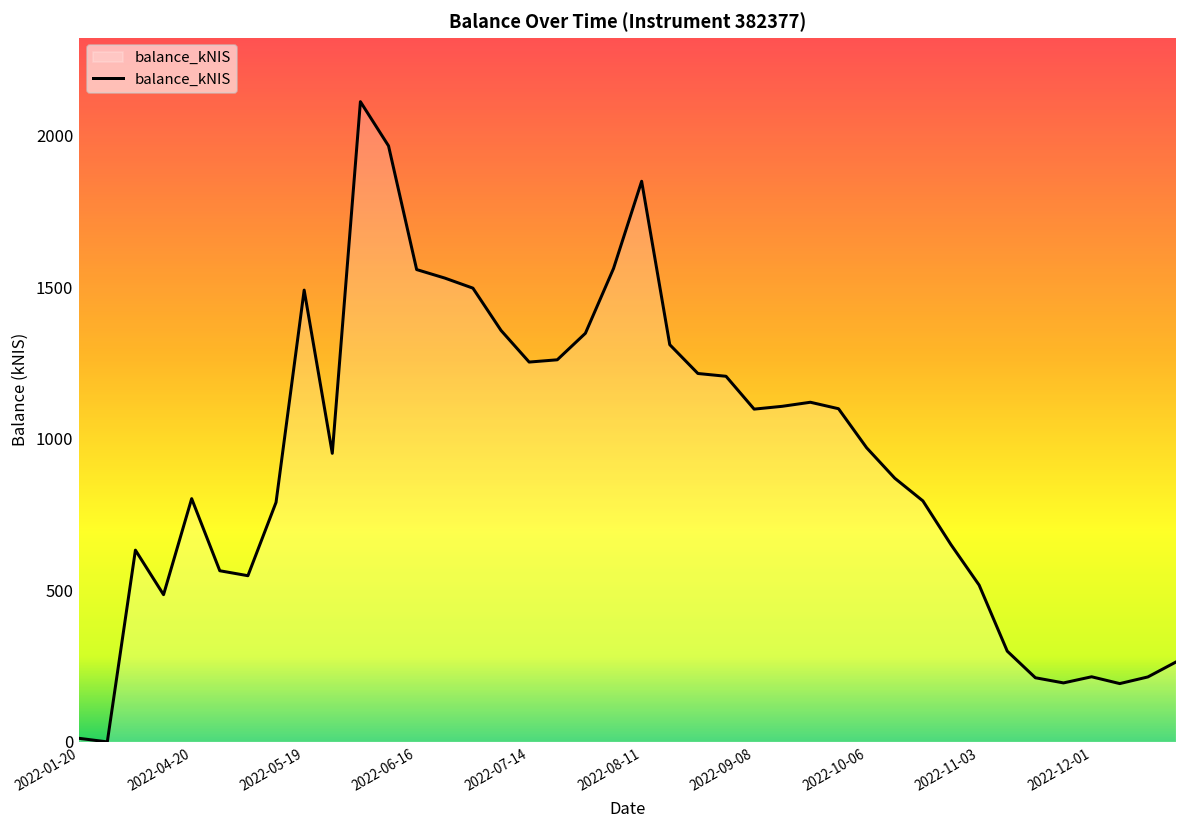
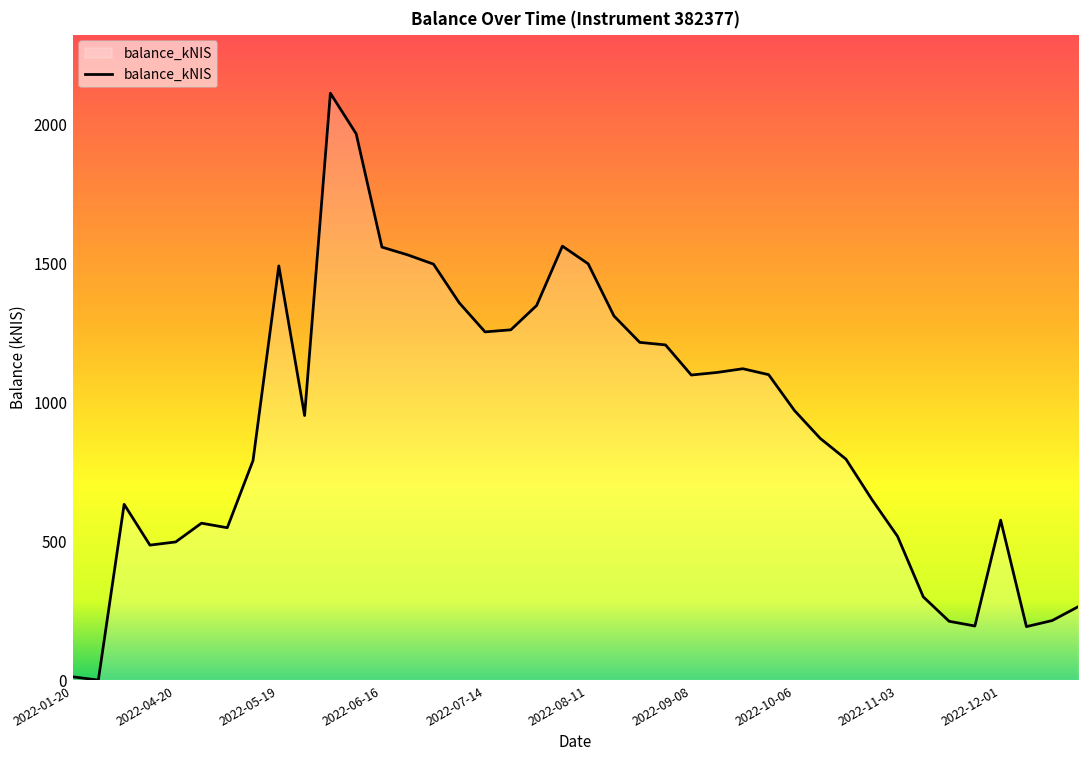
2022-04-20: 800 -> 500
2022-08-11: 1850 -> 1500
2022-12-01: 210 -> 580
